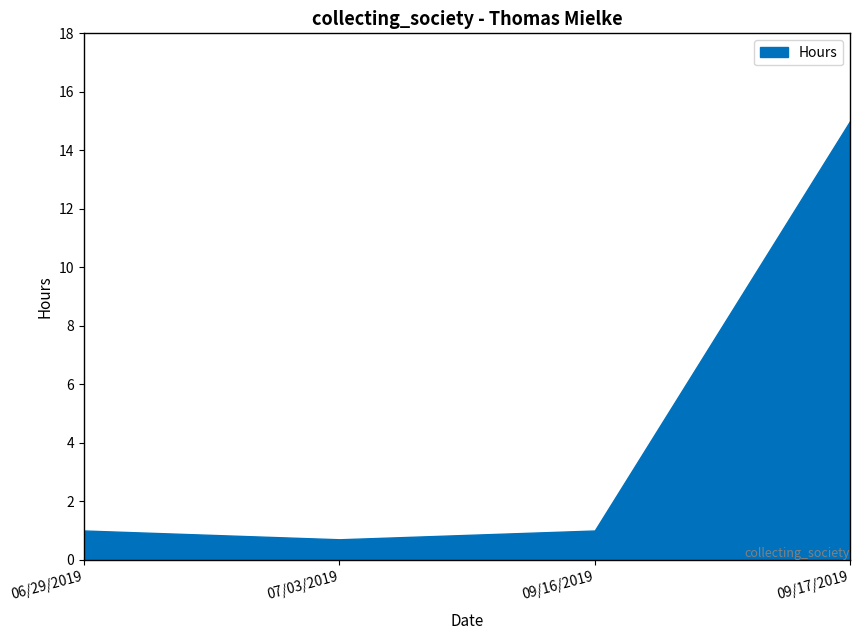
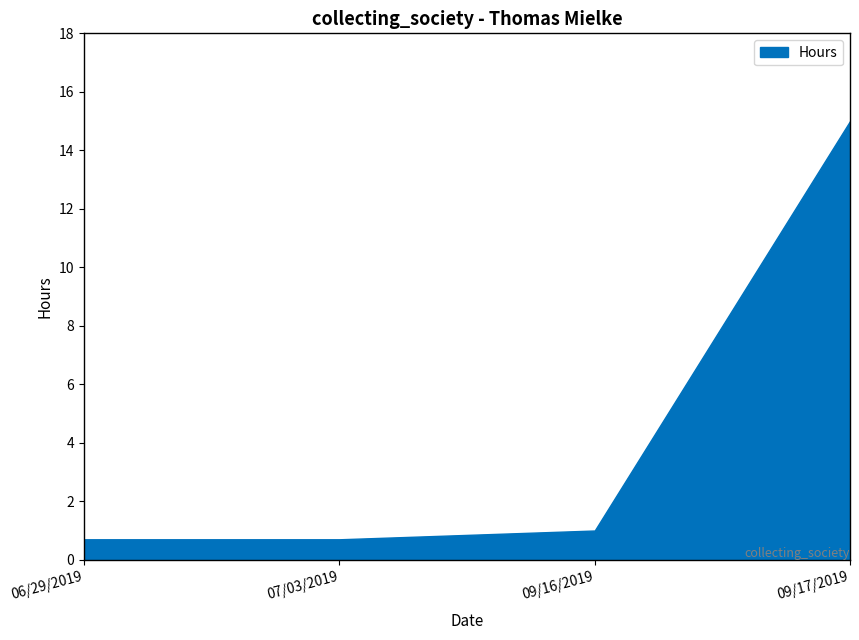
06/29/2019: 1.0 -> 0.7
